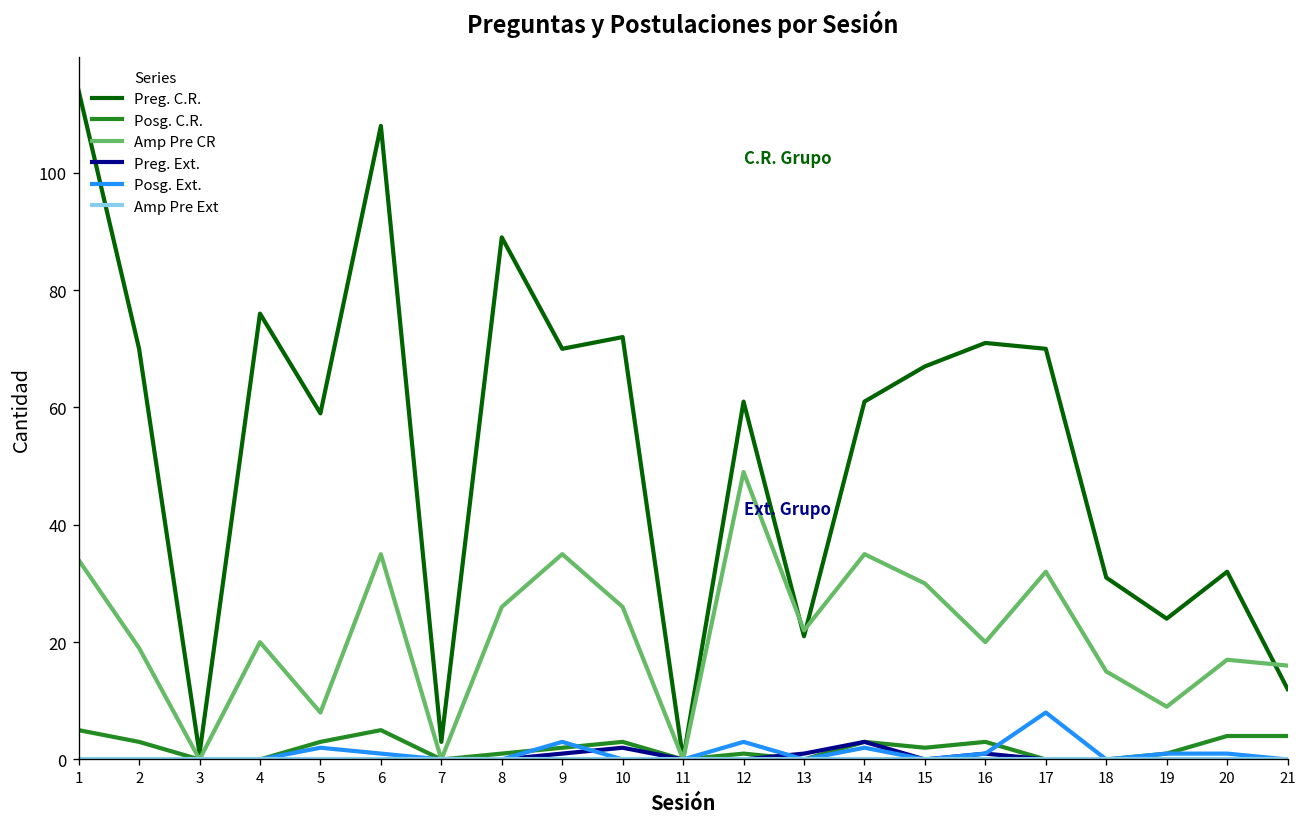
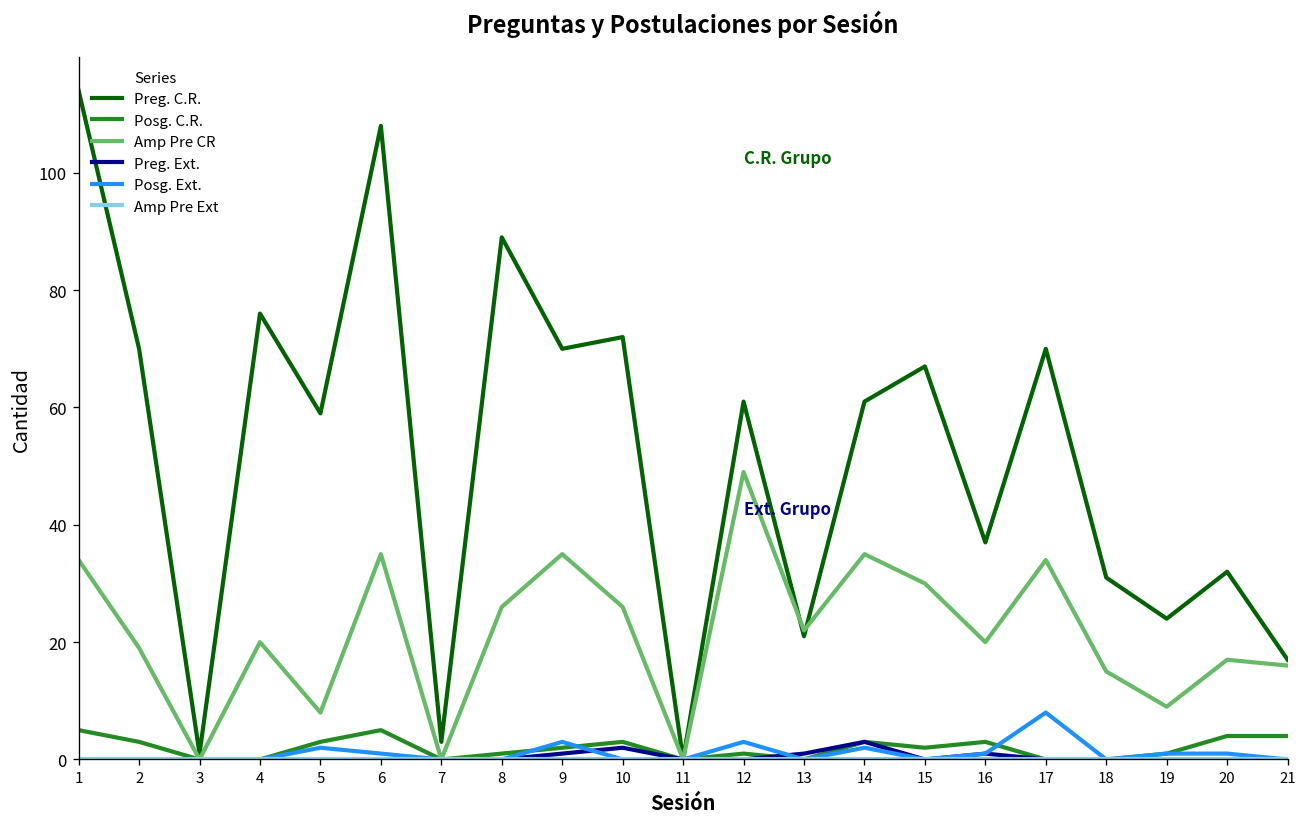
Preg. C.R., 16: 71 -> 37
Amp Pre CR, 17: 32 -> 34
Preg. C.R., 21: 12 -> 17
